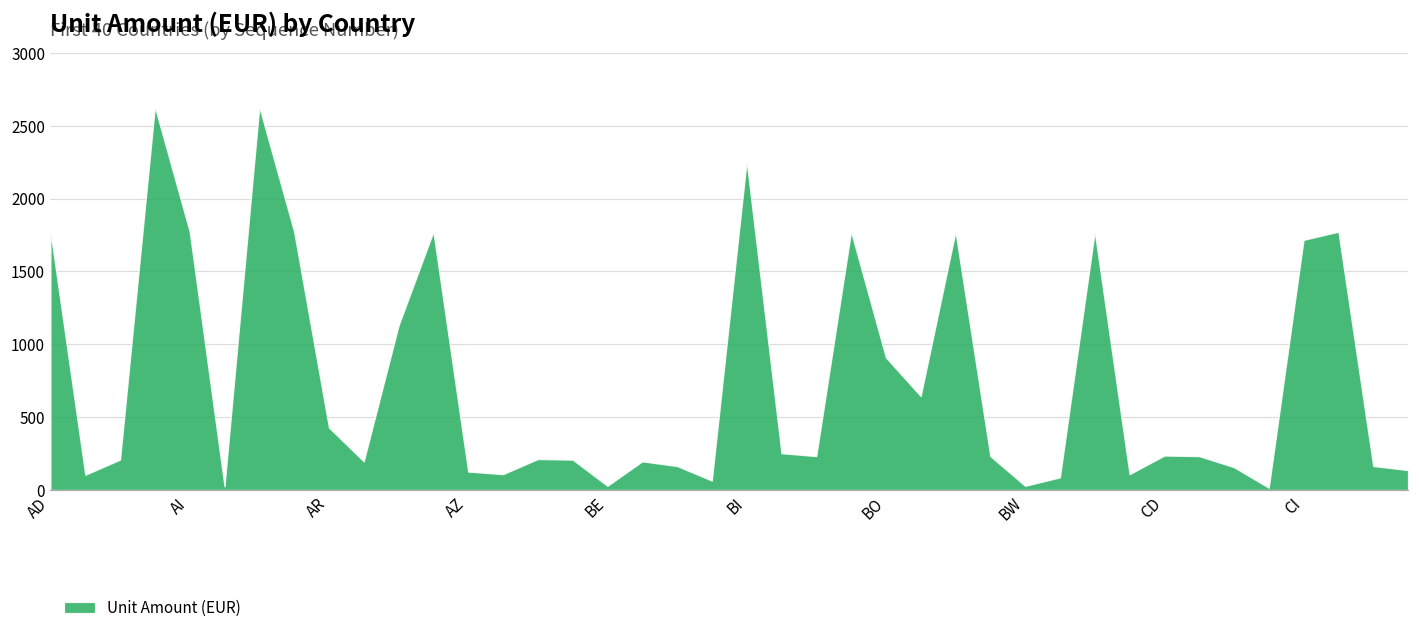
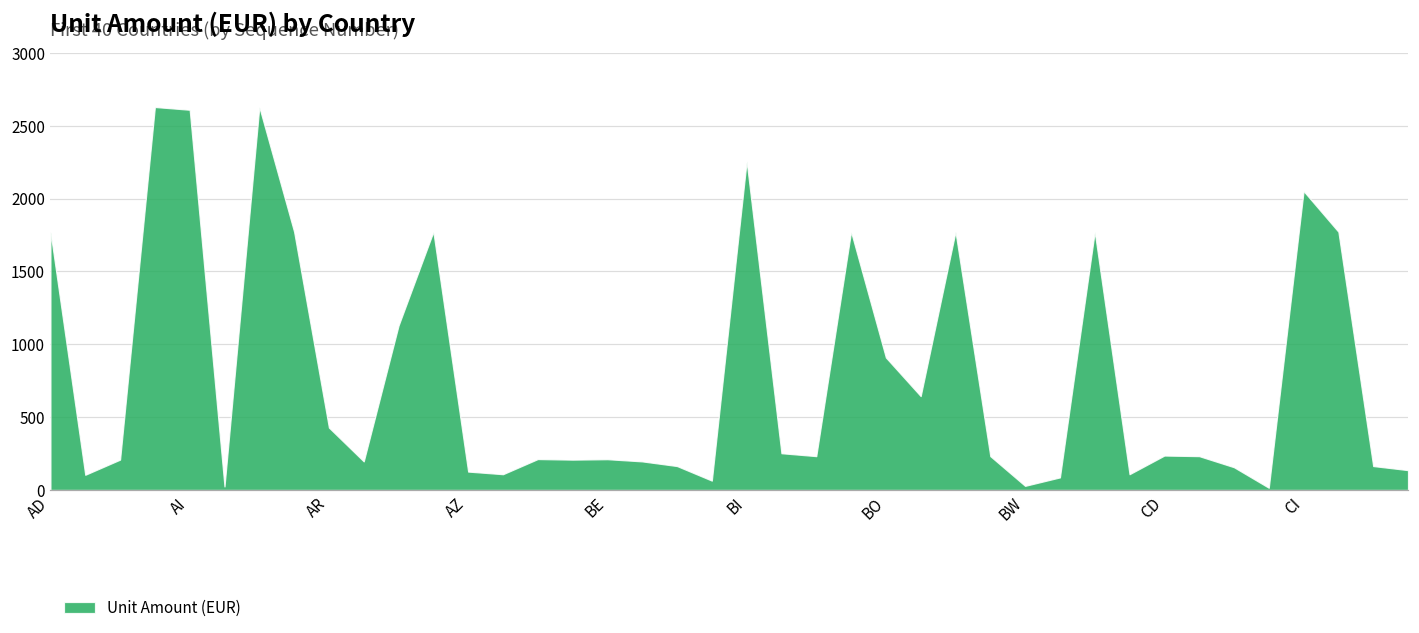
AI: 1770 -> 2610
BE: 30 -> 210
CI: 1720 -> 2050
